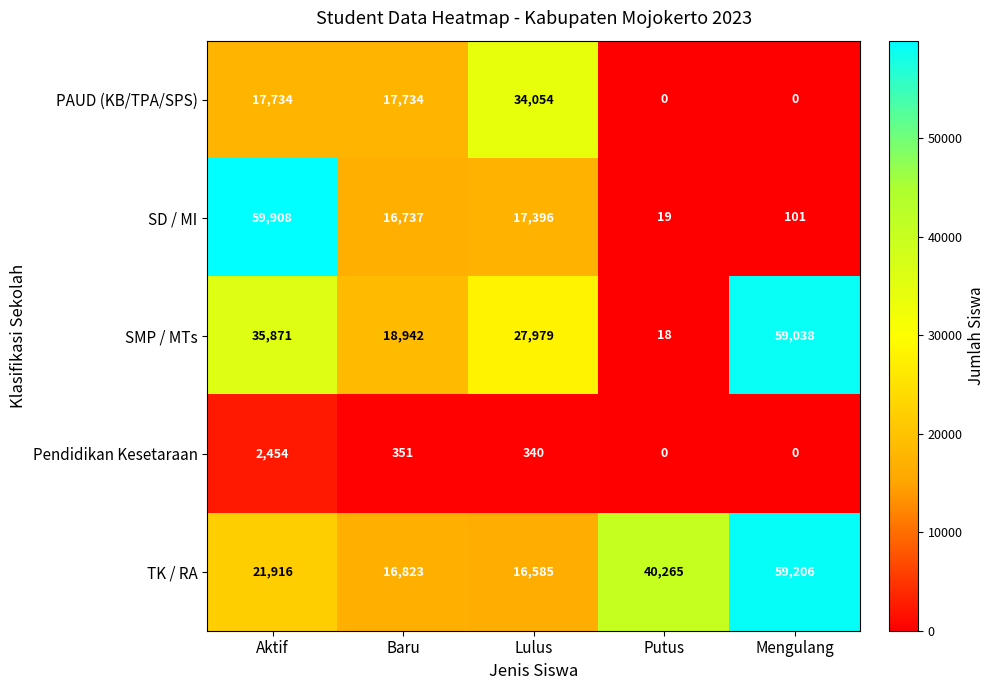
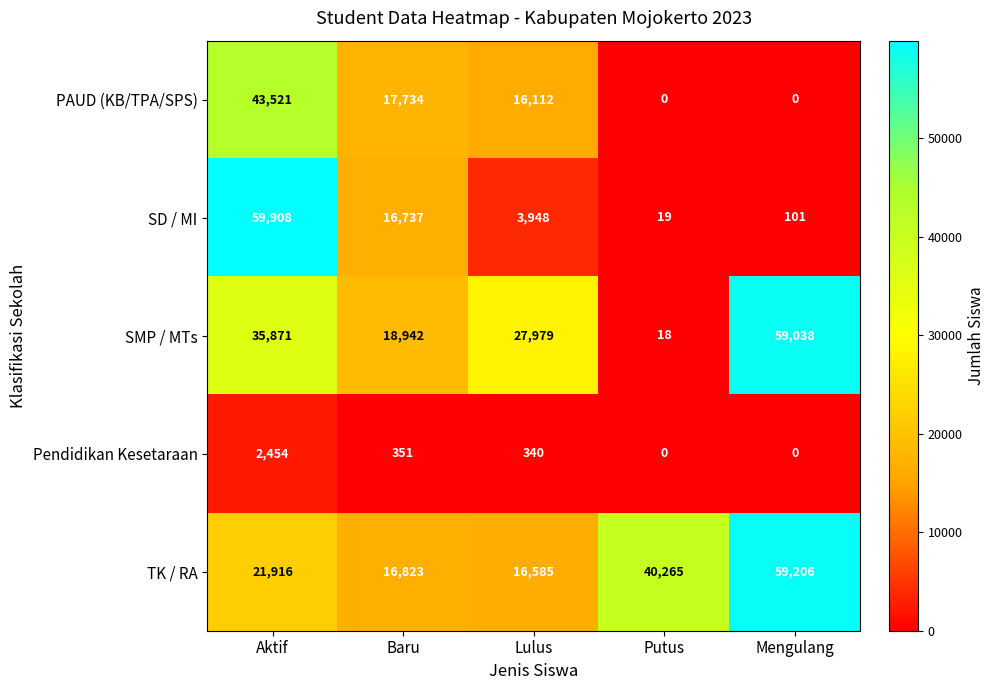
PAUD (KB/TPA/SPS), Aktif: 17,734 -> 43,521
PAUD (KB/TPA/SPS), Lulus: 34,054 -> 16,112
SD / MI, Lulus: 17,396 -> 3,948
